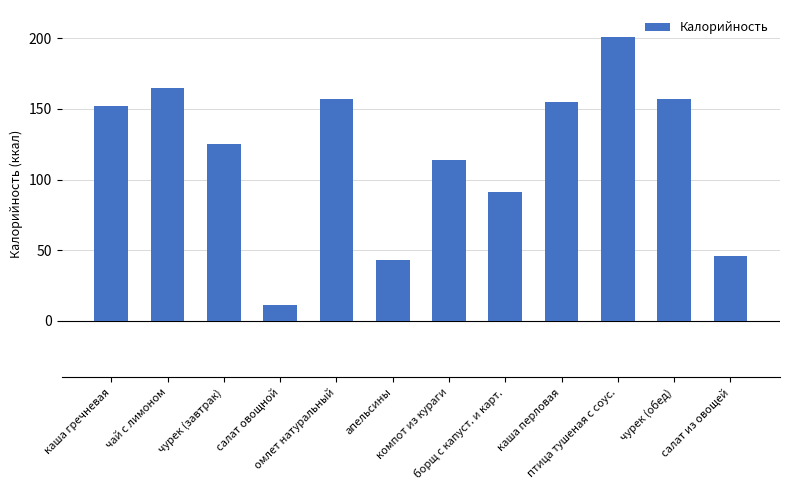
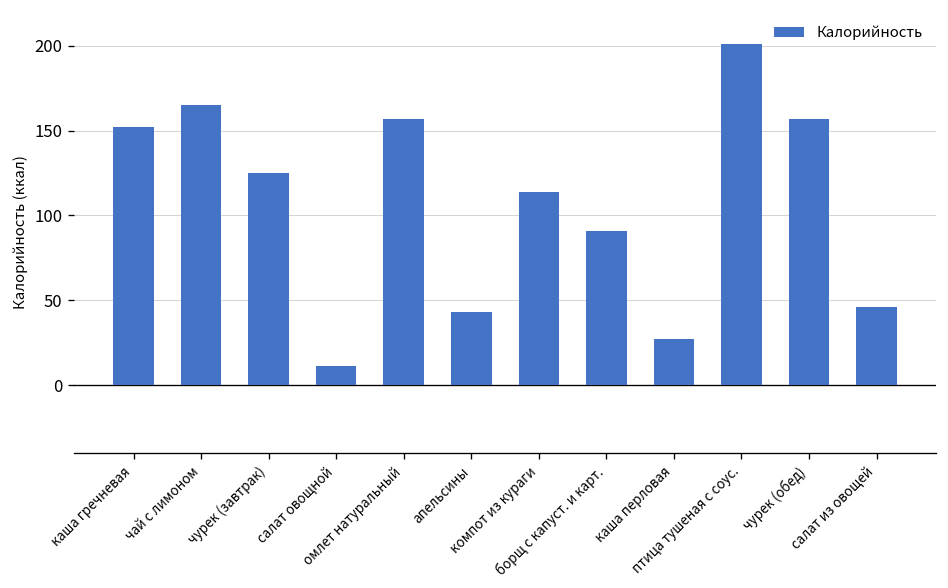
каша перловая: 155 -> 27
